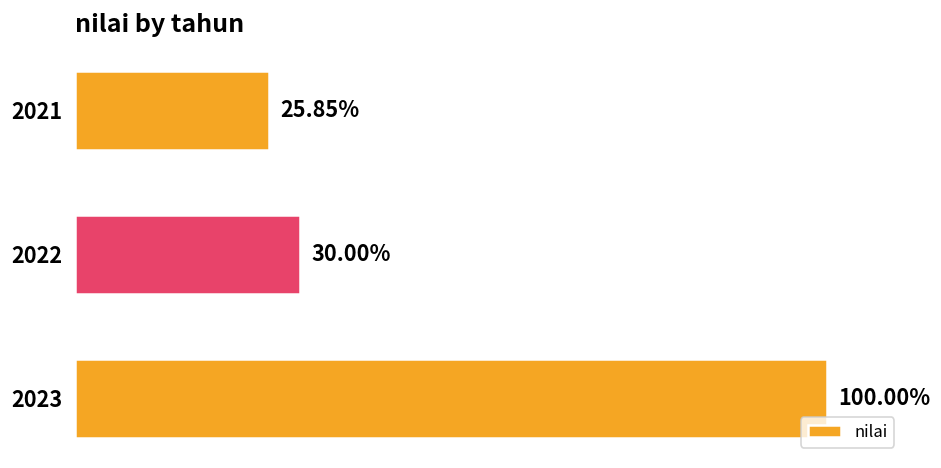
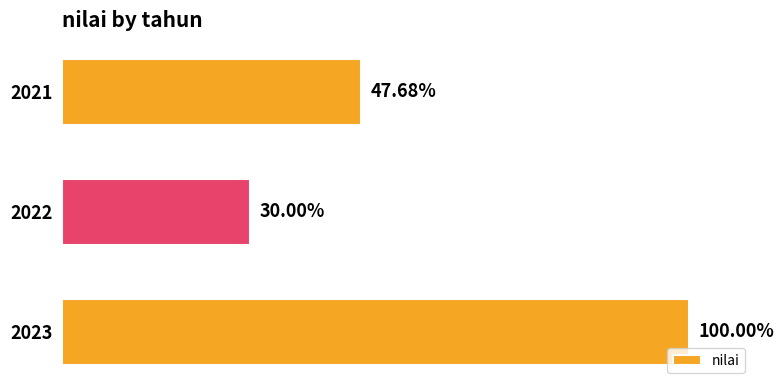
2021: 25.85% -> 47.68%
